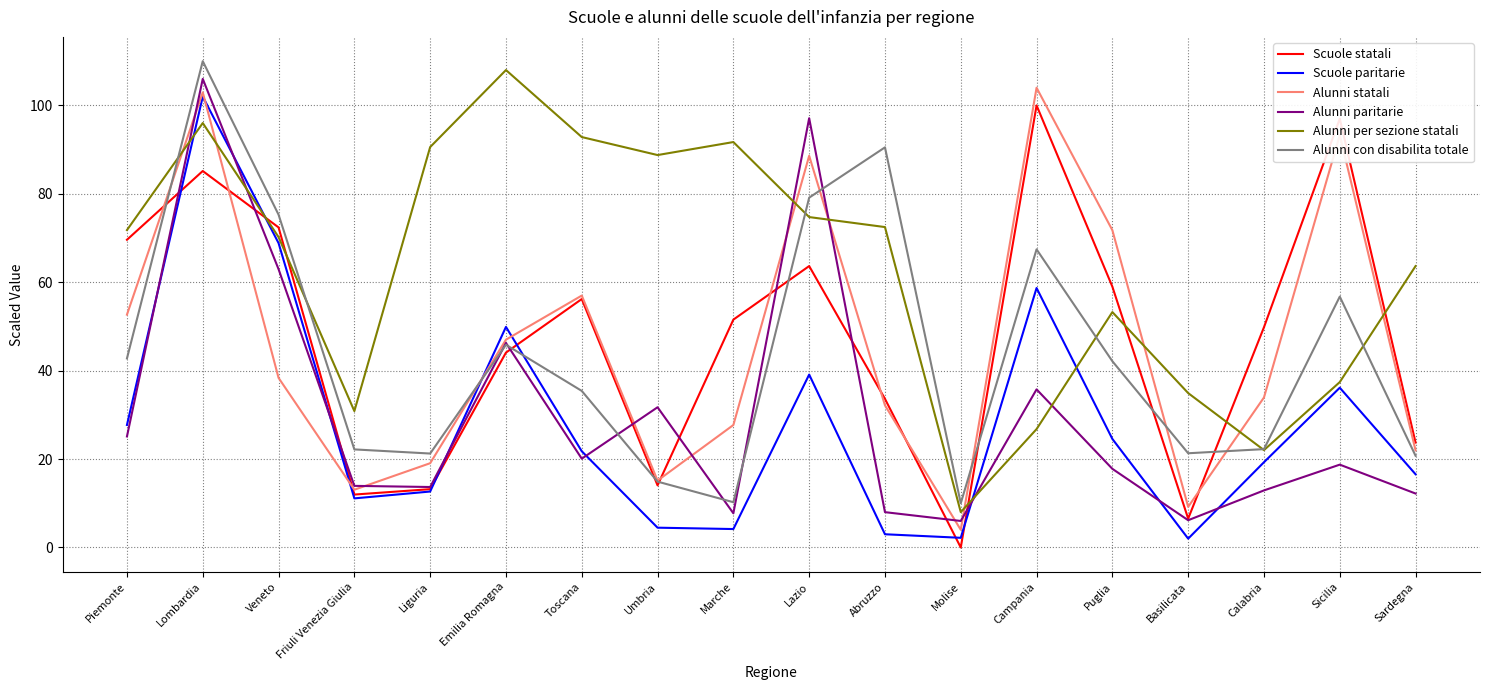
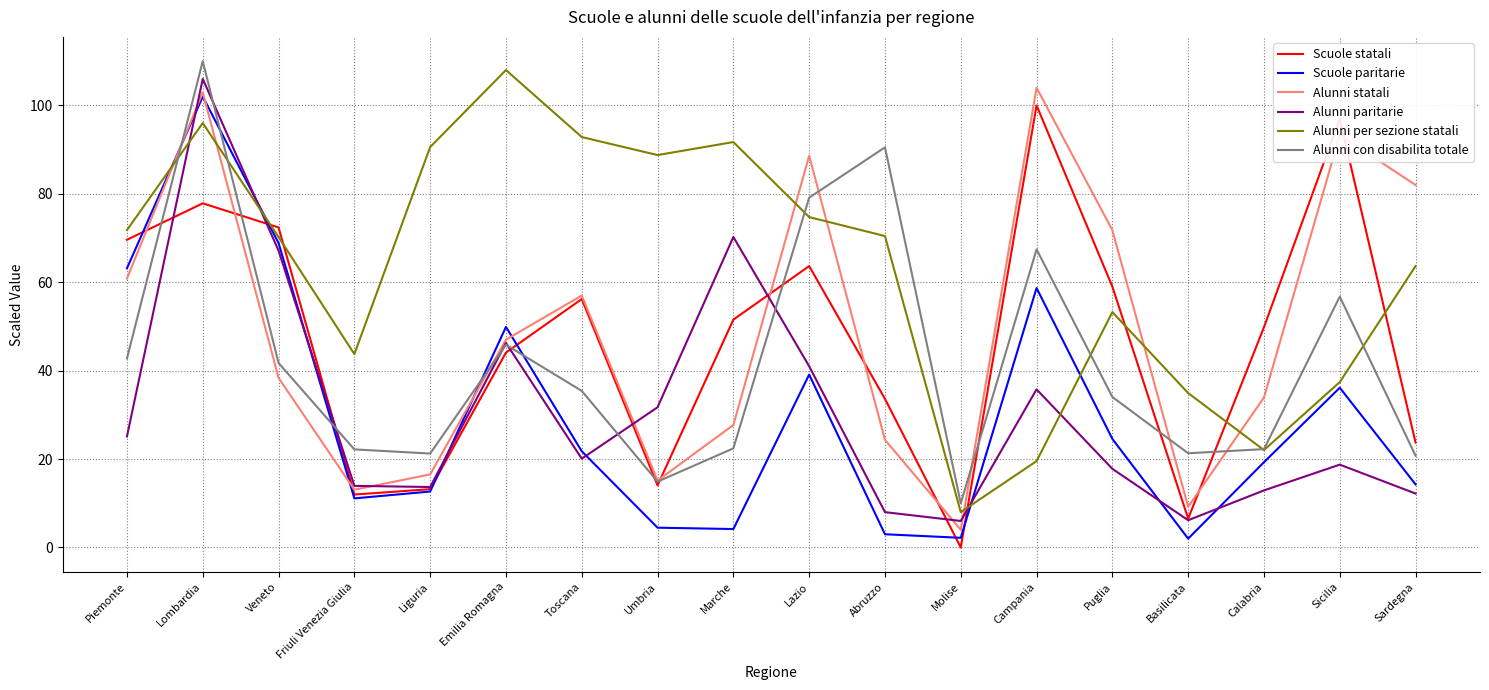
Scuole paritarie, Piemonte: 28 -> 63
Alunni statali, Piemonte: 53 -> 61
Scuole statali, Lombardia: 85 -> 78
Alunni paritarie, Veneto: 63 -> 67
Alunni con disabilita totale, Veneto: 75 -> 42
Alunni per sezione statali, Friuli Venezia Giulia: 31 -> 44
Alunni statali, Liguria: 19 -> 17
Alunni paritarie, Marche: 8 -> 70
Alunni con disabilita totale, Marche: 10 -> 22
Alunni paritarie, Lazio: 97 -> 41
Alunni statali, Abruzzo: 32 -> 24
Alunni per sezione statali, Abruzzo: 72 -> 70
Alunni per sezione statali, Campania: 27 -> 20
Alunni con disabilita totale, Puglia: 42 -> 34
Scuole paritarie, Sardegna: 17 -> 14
Alunni statali, Sardegna: 22 -> 82
